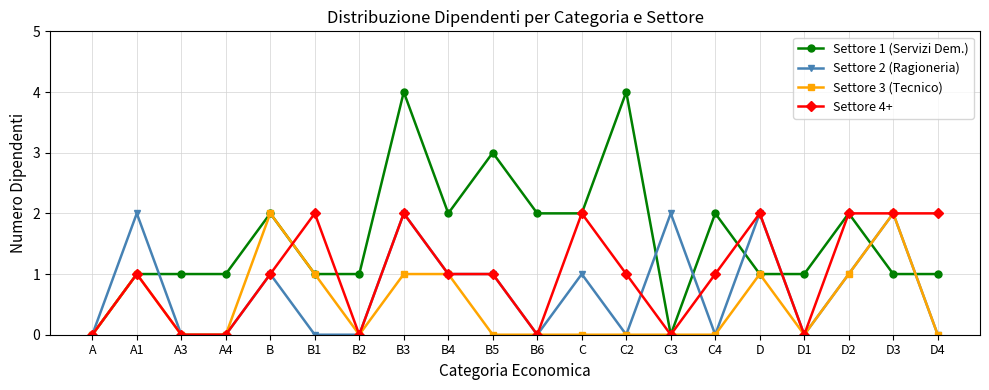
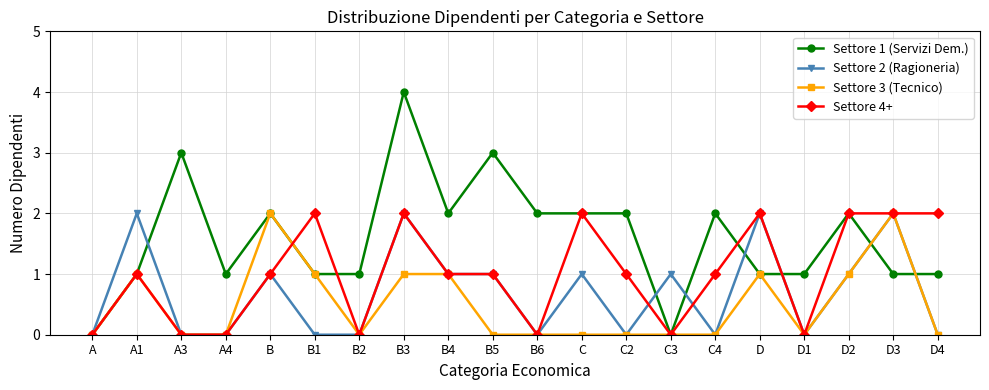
Settore 1 (Servizi Dem.), A3: 1 -> 3
Settore 1 (Servizi Dem.), C2: 4 -> 2
Settore 2 (Ragioneria), C3: 2 -> 1
